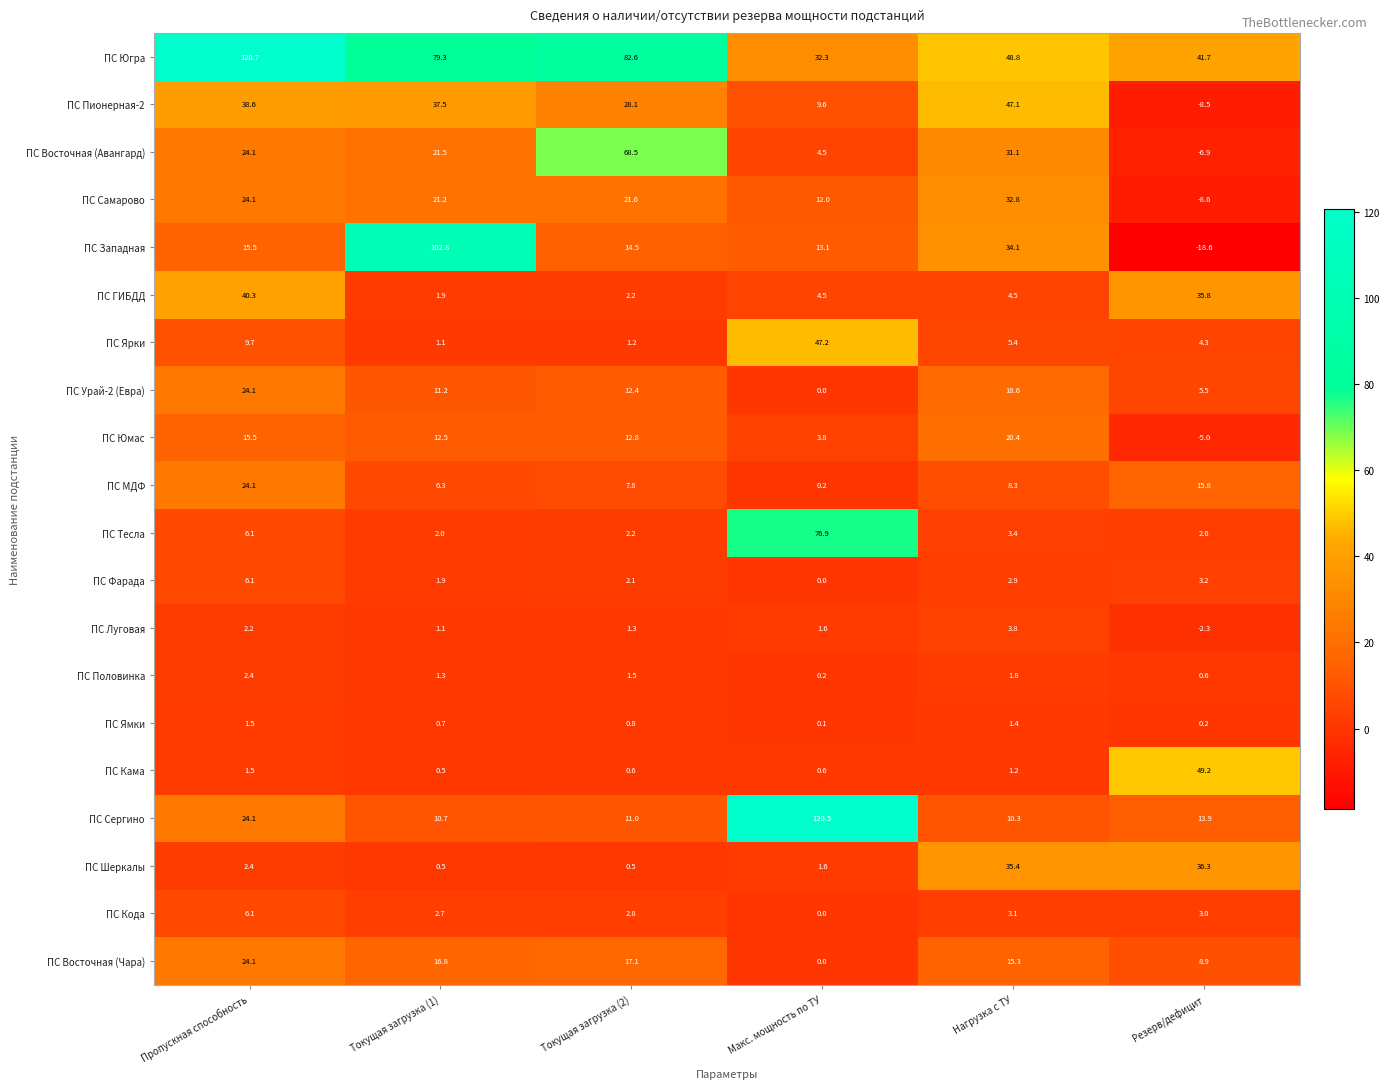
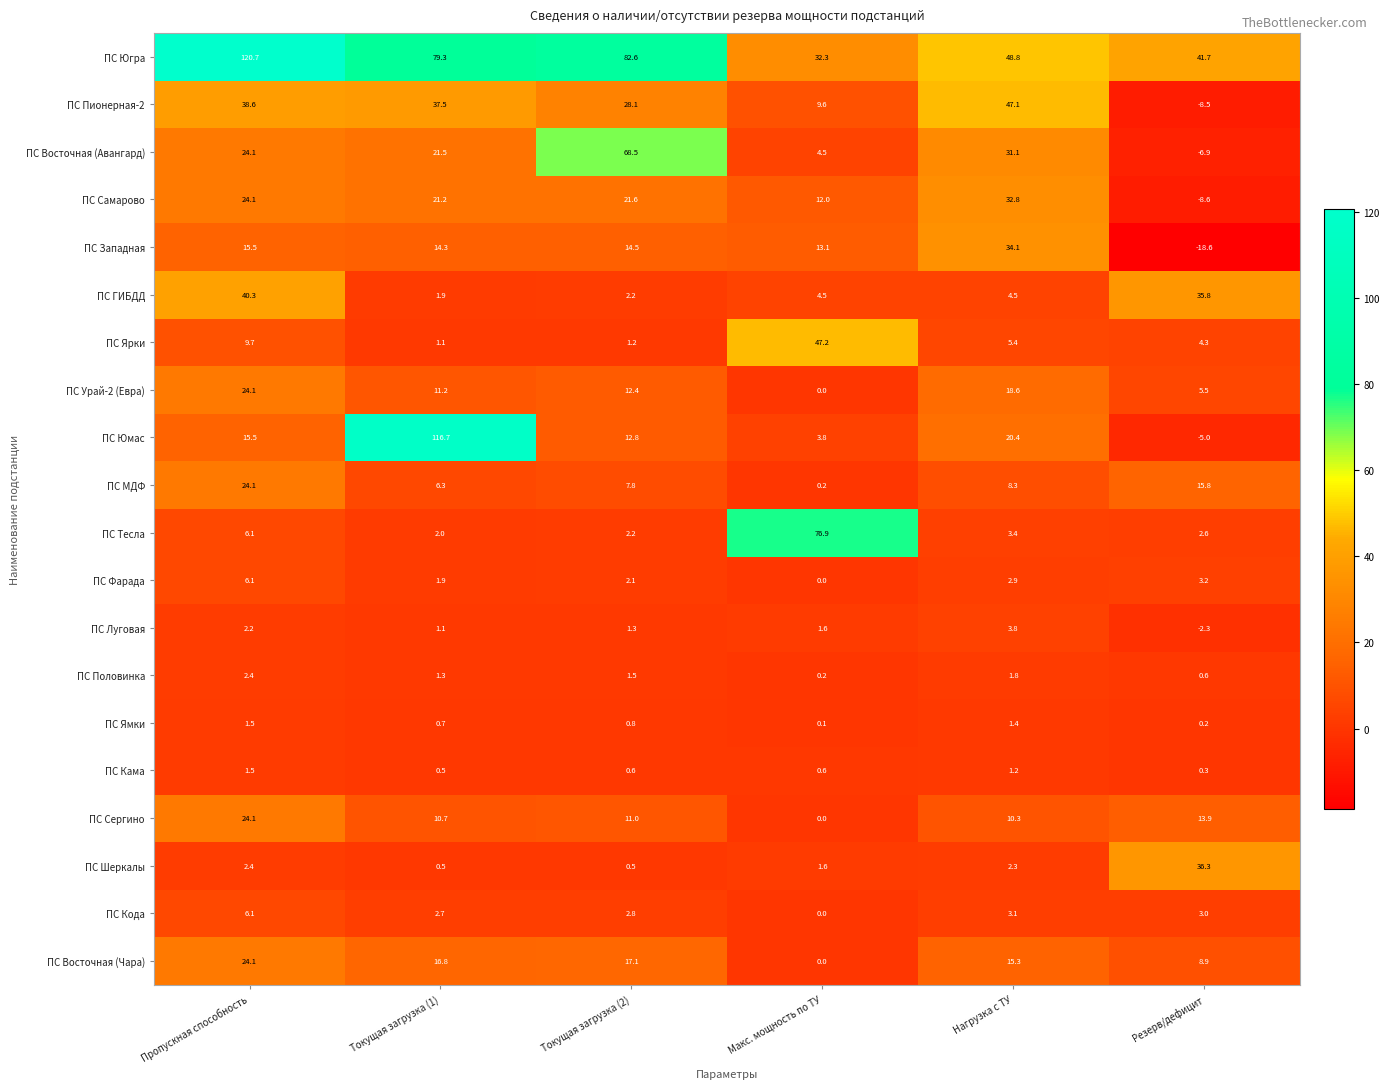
ПС Западная, Токущая загрузка (1): 102.8 -> 14.3
ПС Юмас, Токущая загрузка (1): 12.5 -> 116.7
ПС Кама, Резерв/дефицит: 49.2 -> 0.3
ПС Сергино, Макс. мощность по ТУ: 120.5 -> 0.0
ПС Шеркалы, Нагрузка с ТУ: 35.4 -> 2.3
